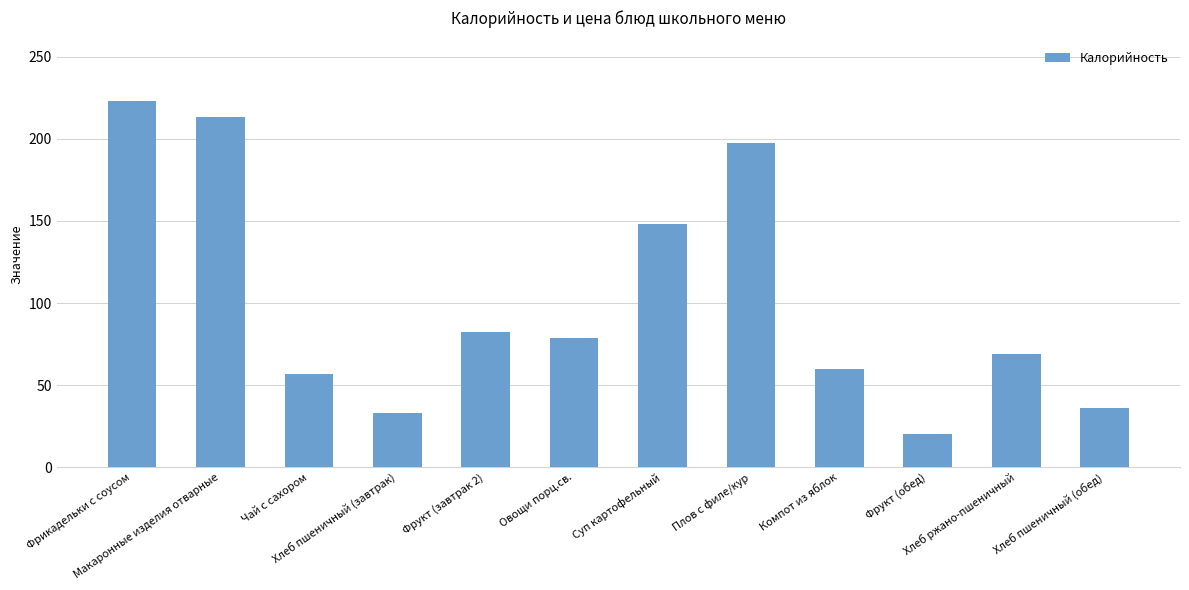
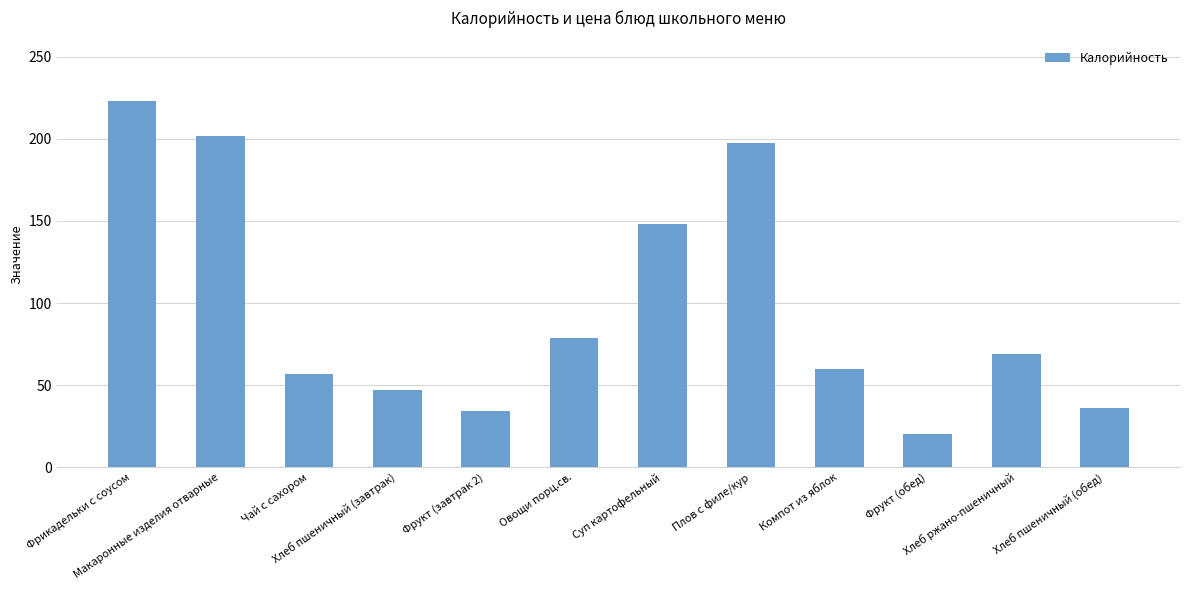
Макаронные изделия отварные: 214 -> 202
Хлеб пшеничный (завтрак): 33 -> 47
Фрукт (завтрак 2): 82 -> 34
